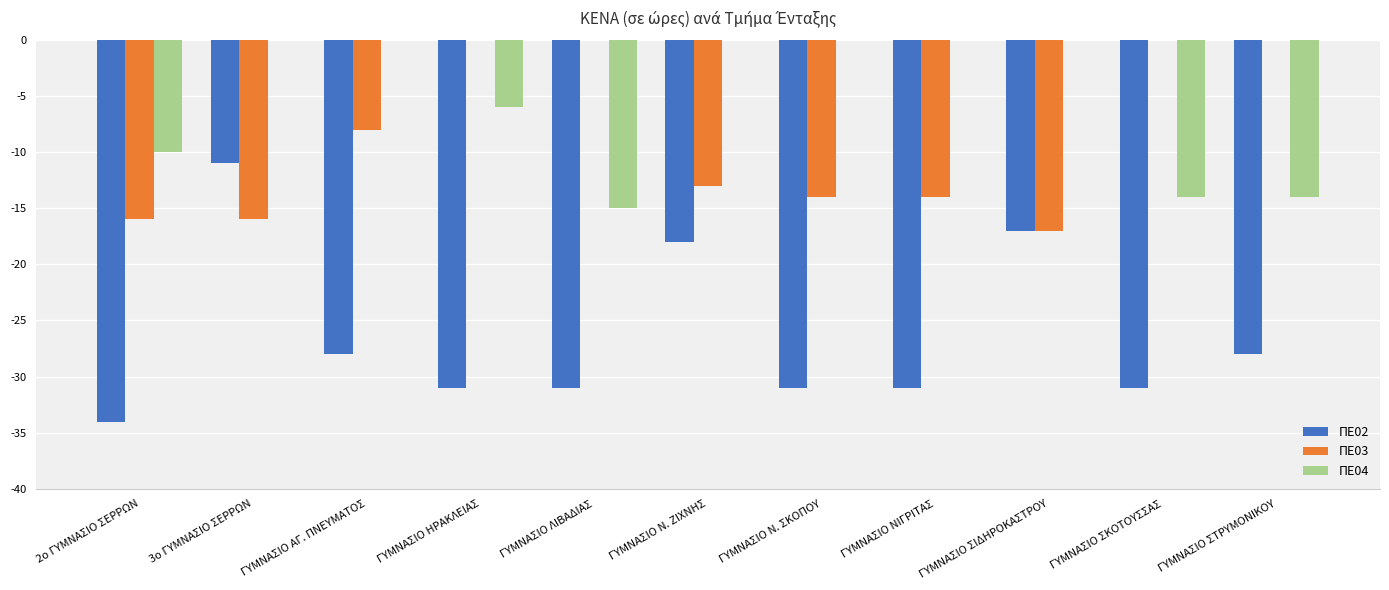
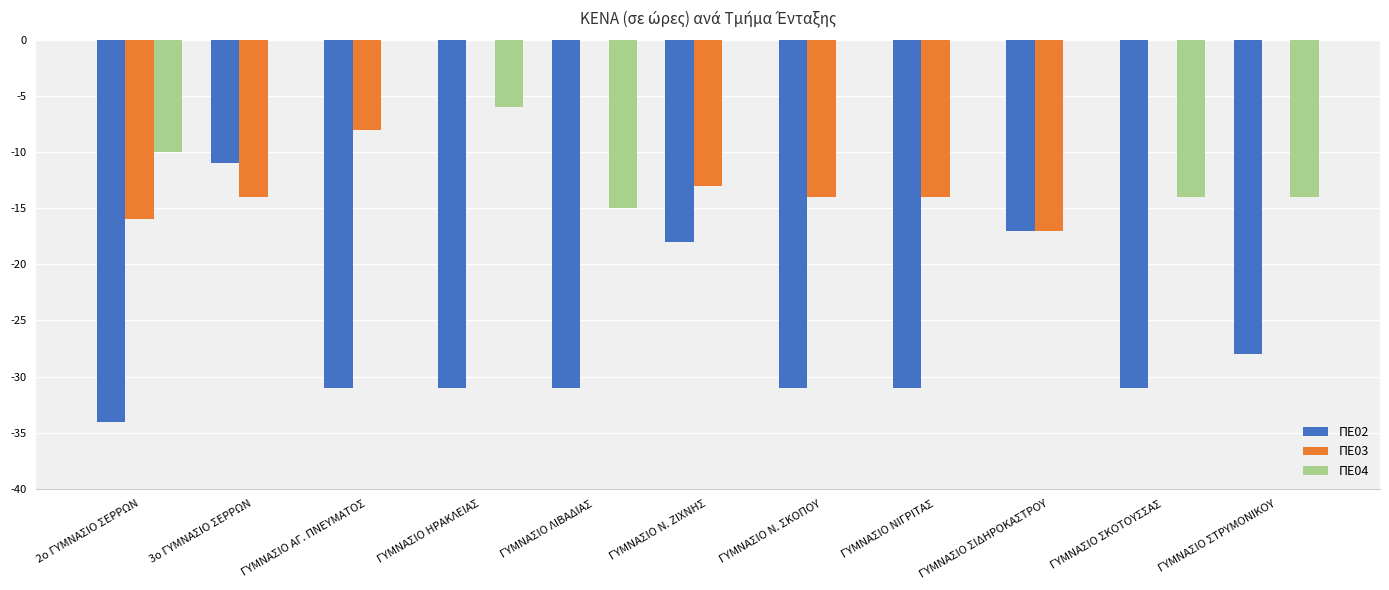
ΠΕ03, 3ο ΓΥΜΝΑΣΙΟ ΣΕΡΡΩΝ: -16 -> -14
ΠΕ02, ΓΥΜΝΑΣΙΟ ΑΓ. ΠΝΕΥΜΑΤΟΣ: -28 -> -31
